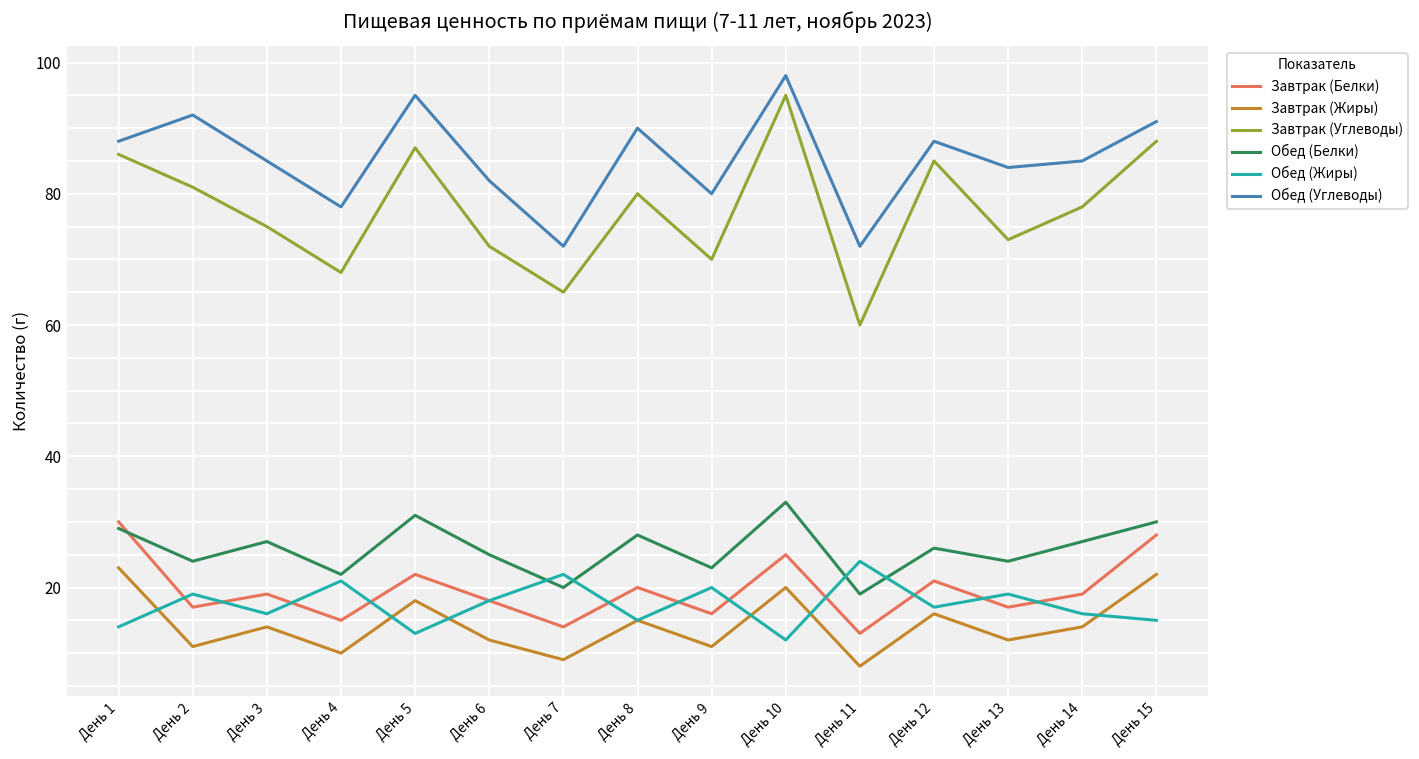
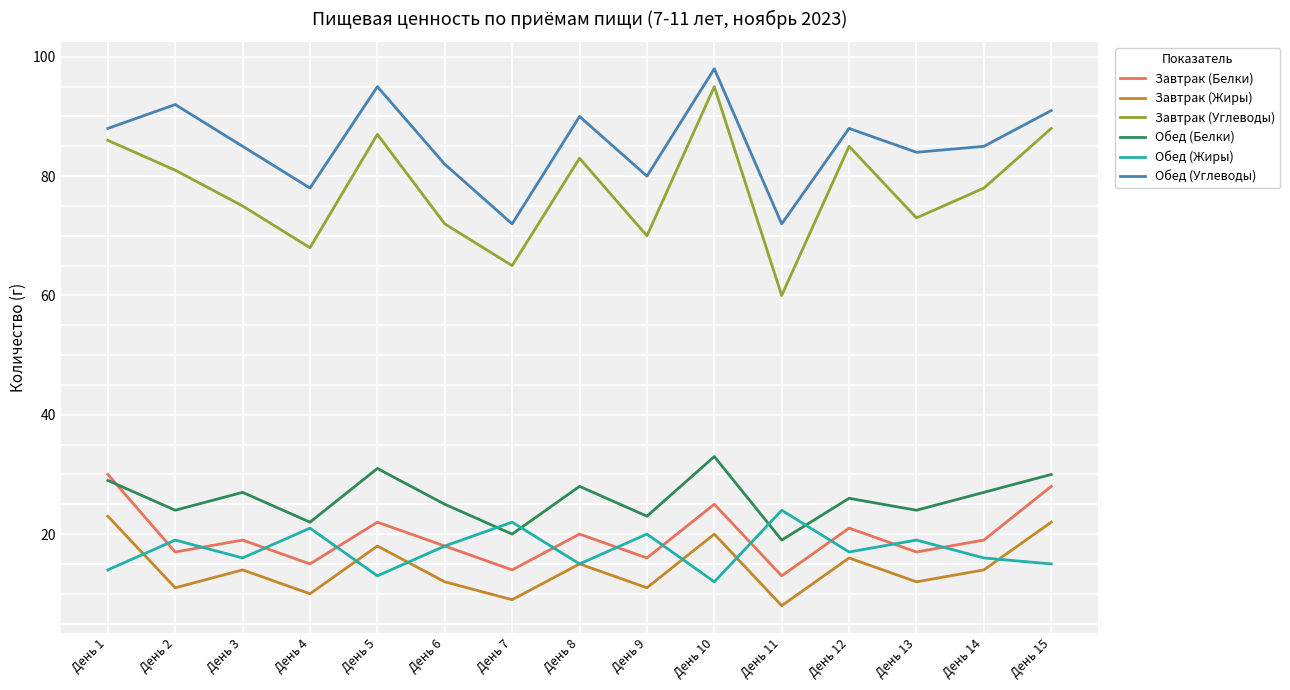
Завтрак (Углеводы), День 8: 80 -> 83
